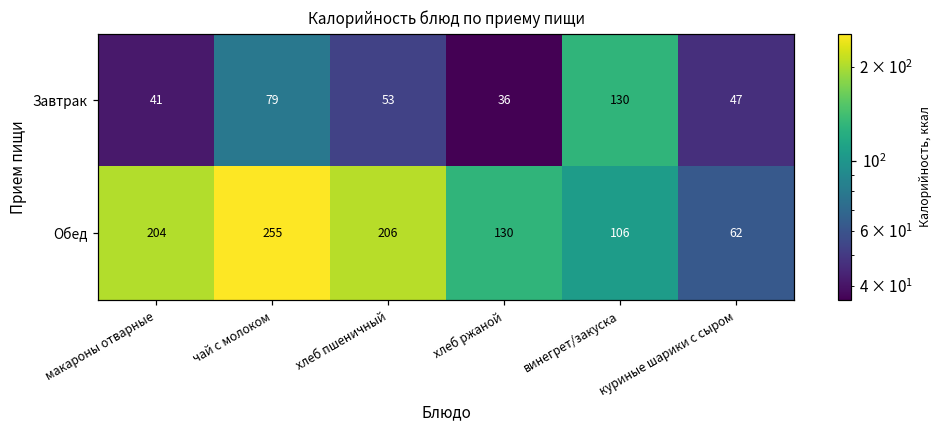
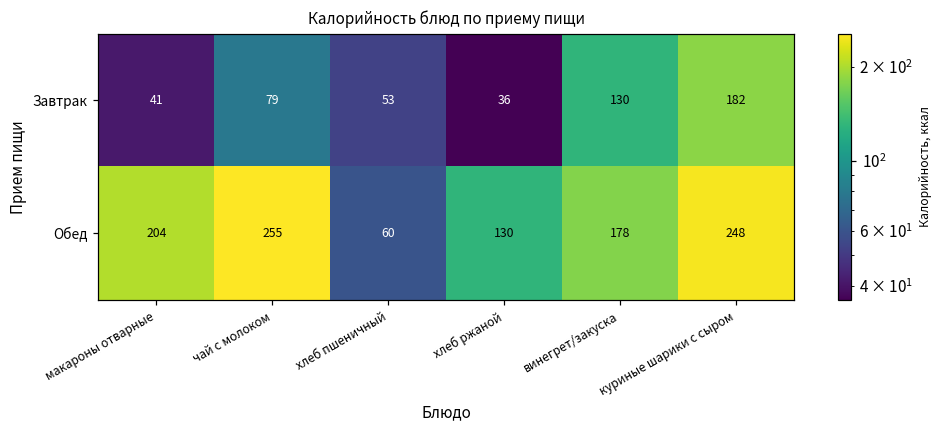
Завтрак, куриные шарики с сыром: 47 -> 182
Обед, хлеб пшеничный: 206 -> 60
Обед, винегрет/закуска: 106 -> 178
Обед, куриные шарики с сыром: 62 -> 248
